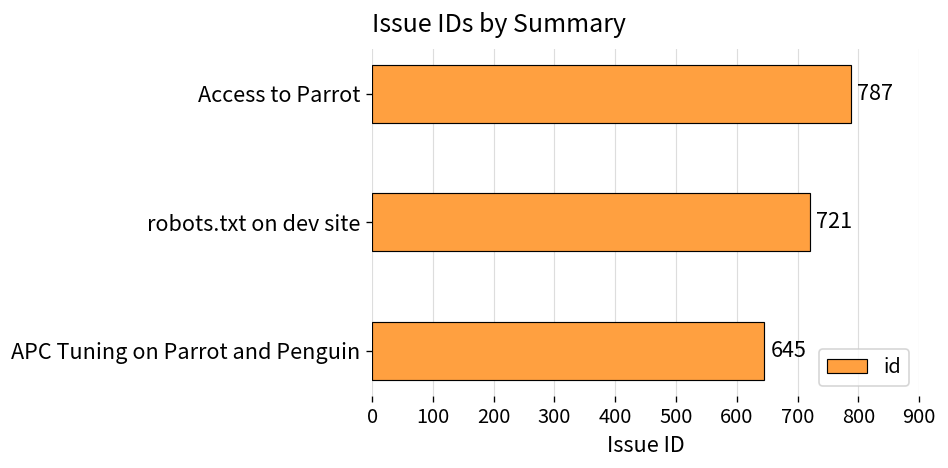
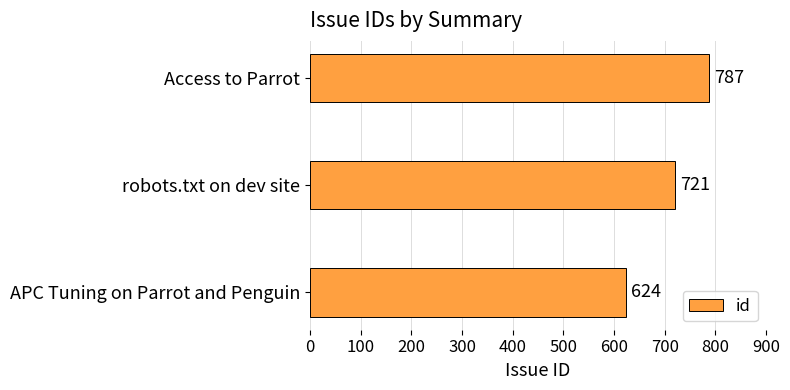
APC Tuning on Parrot and Penguin: 645 -> 624
